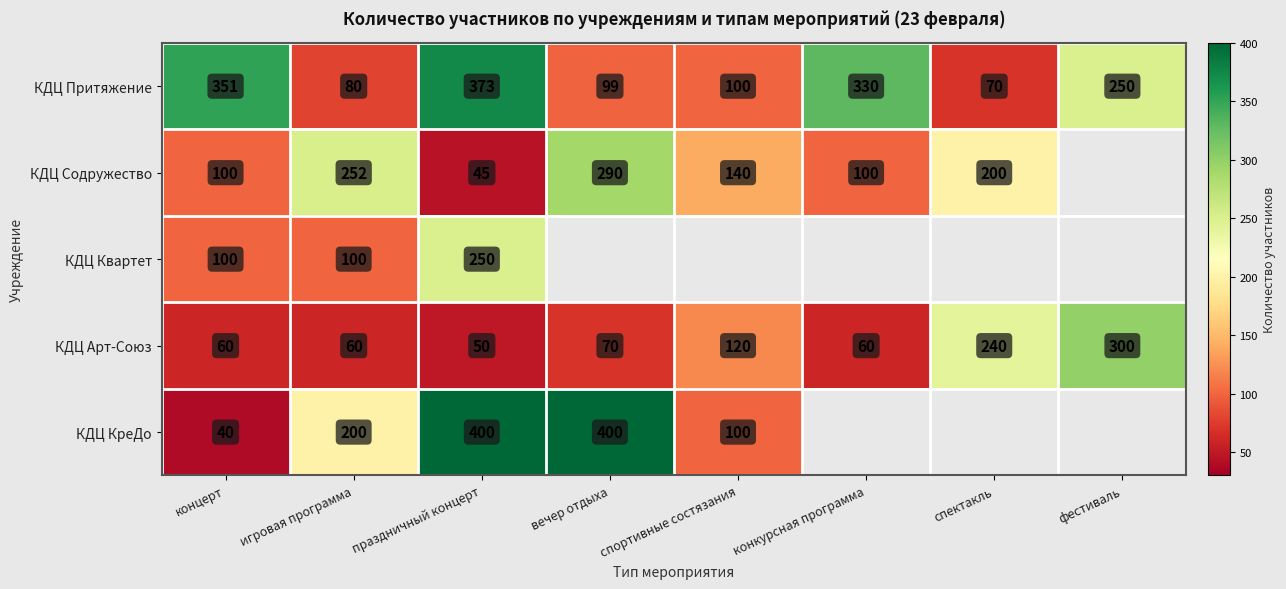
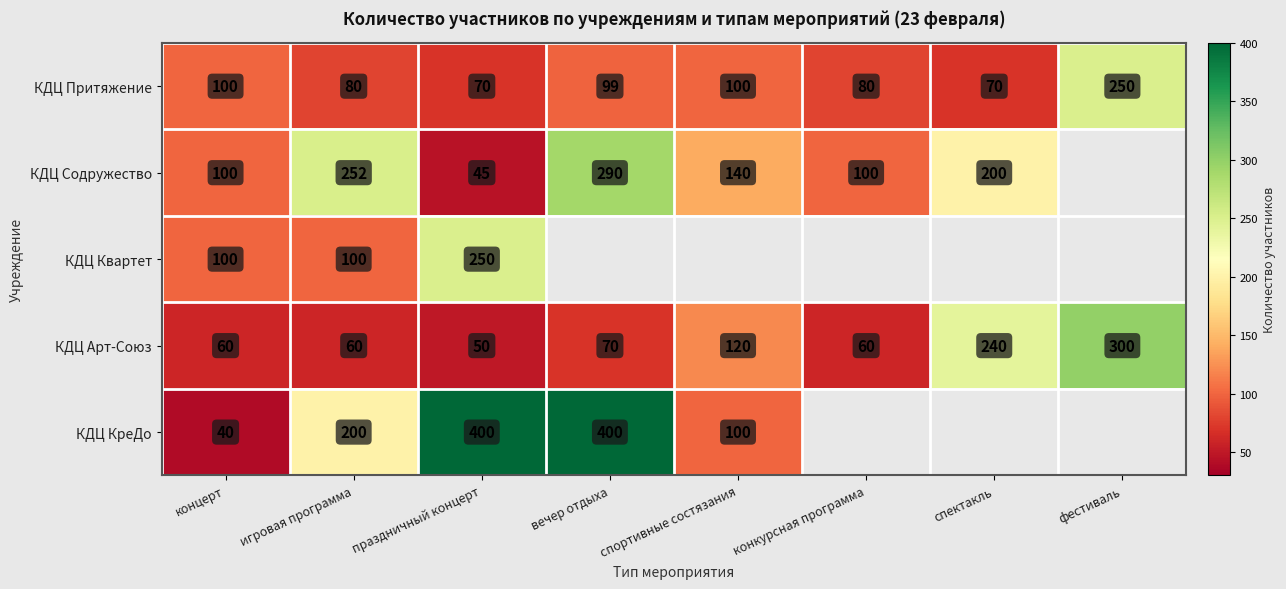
КДЦ Притяжение, концерт: 351 -> 100
КДЦ Притяжение, праздничный концерт: 373 -> 70
КДЦ Притяжение, конкурсная программа: 330 -> 80
